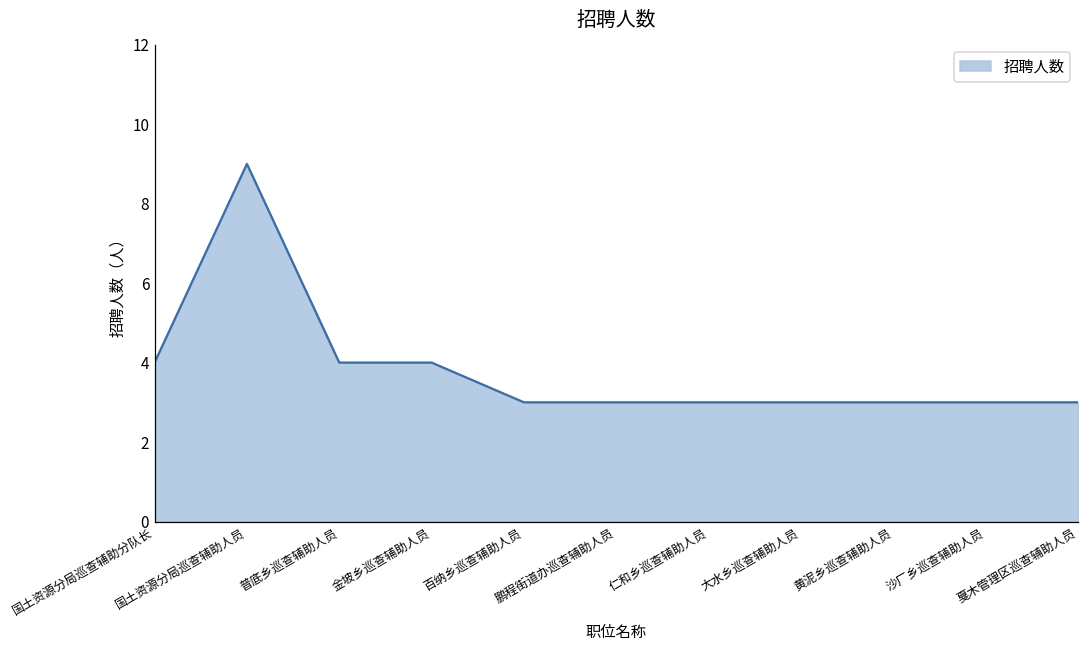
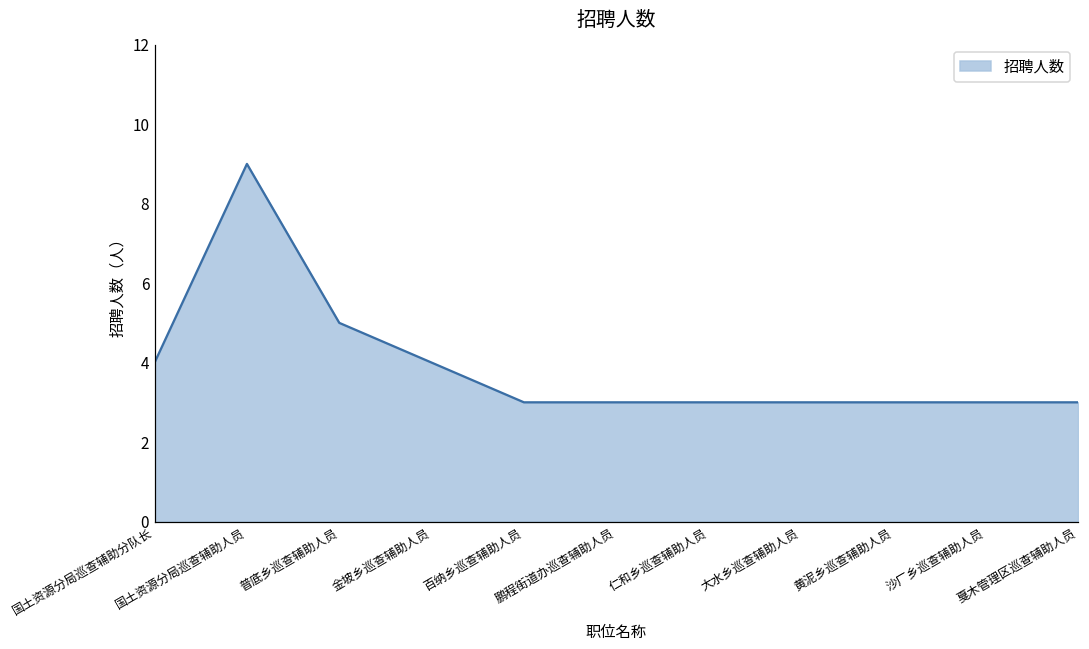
普底乡巡查辅助人员: 4 -> 5
